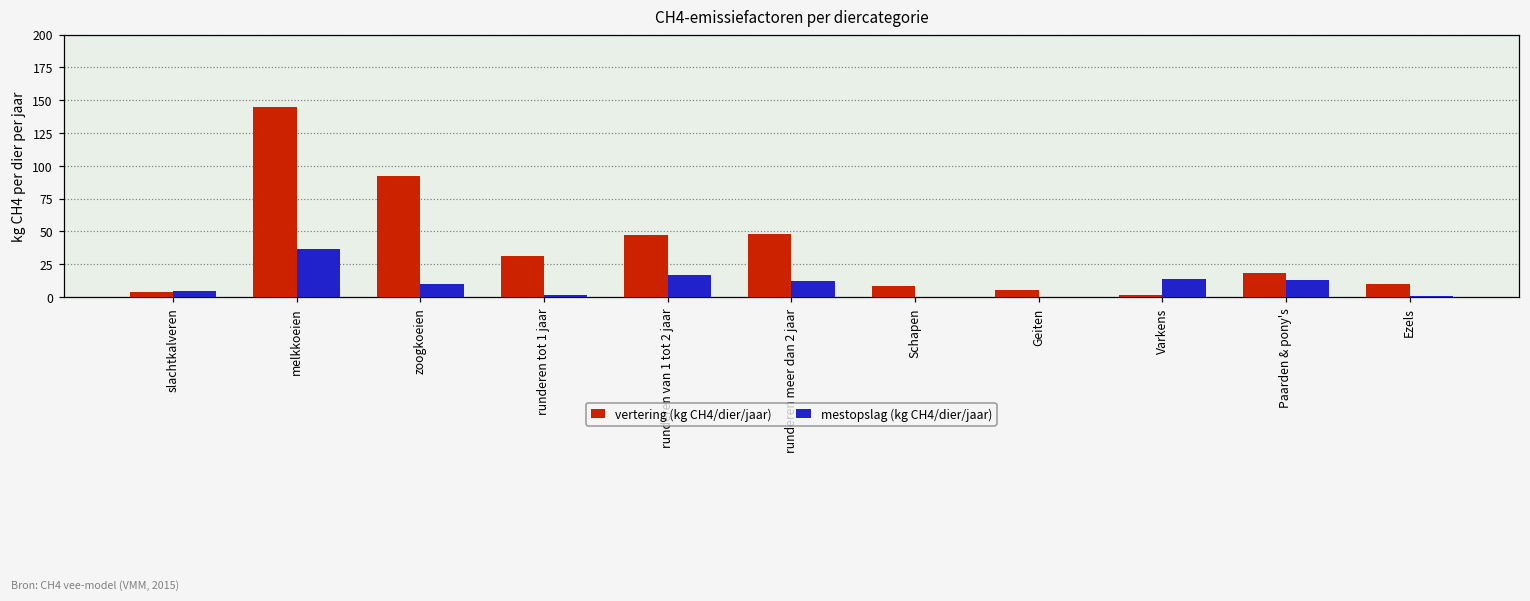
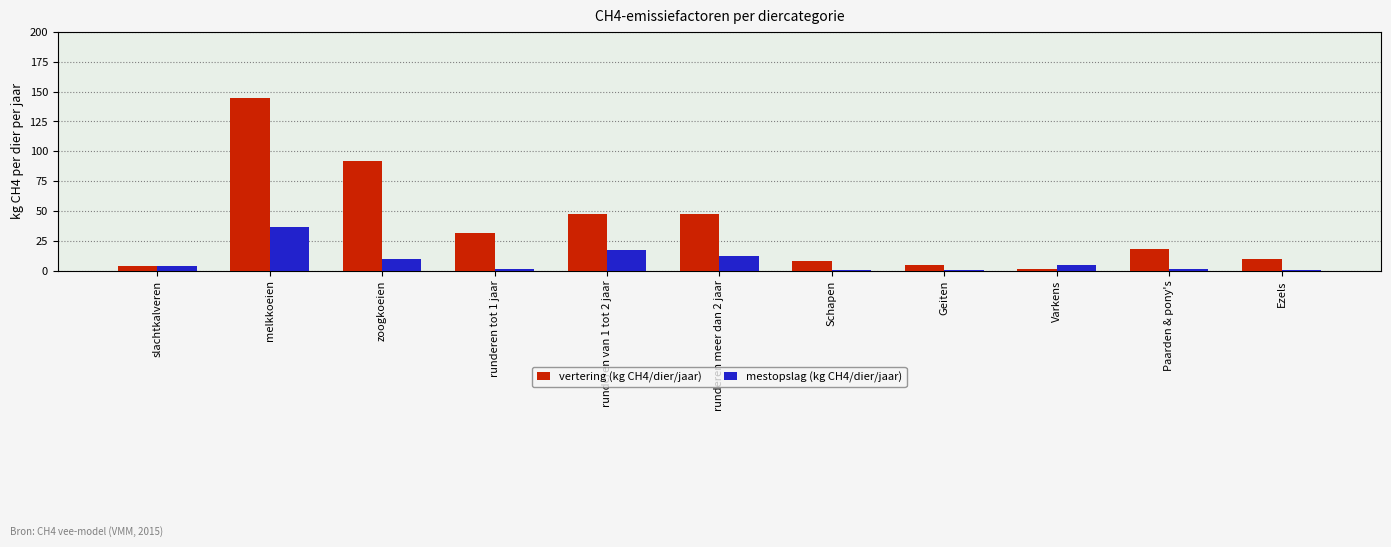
mestopslag (kg CH4/dier/jaar), Varkens: 14 -> 4
mestopslag (kg CH4/dier/jaar), Paarden & pony's: 13 -> 2
